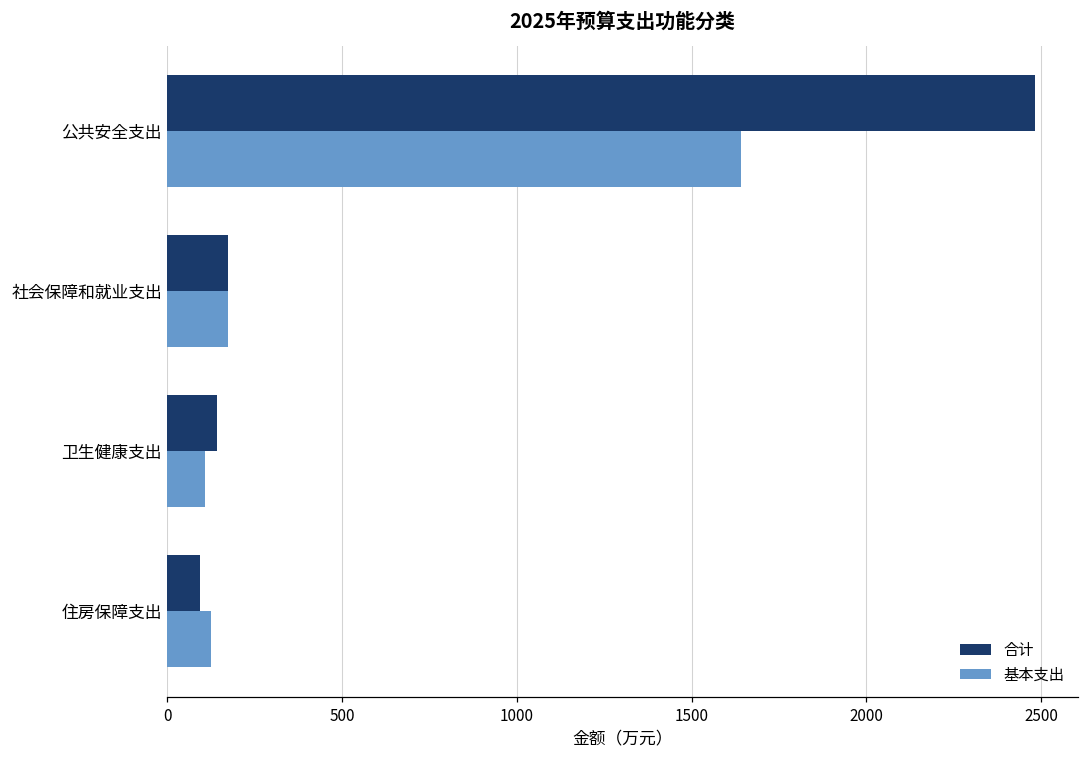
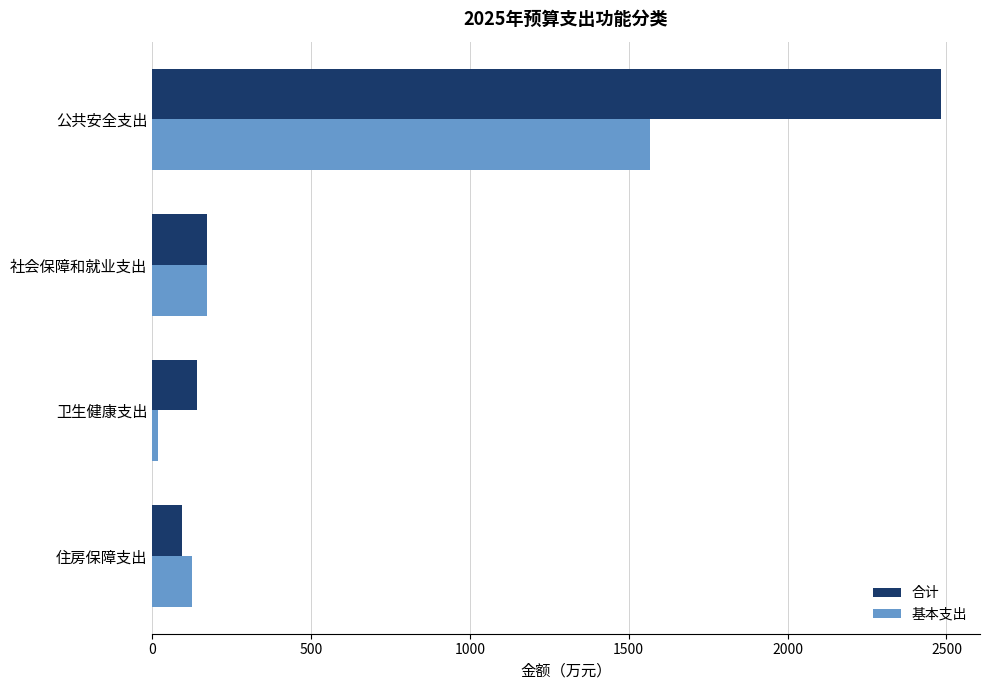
基本支出, 公共安全支出: 1640 -> 1570
基本支出, 卫生健康支出: 110 -> 20
